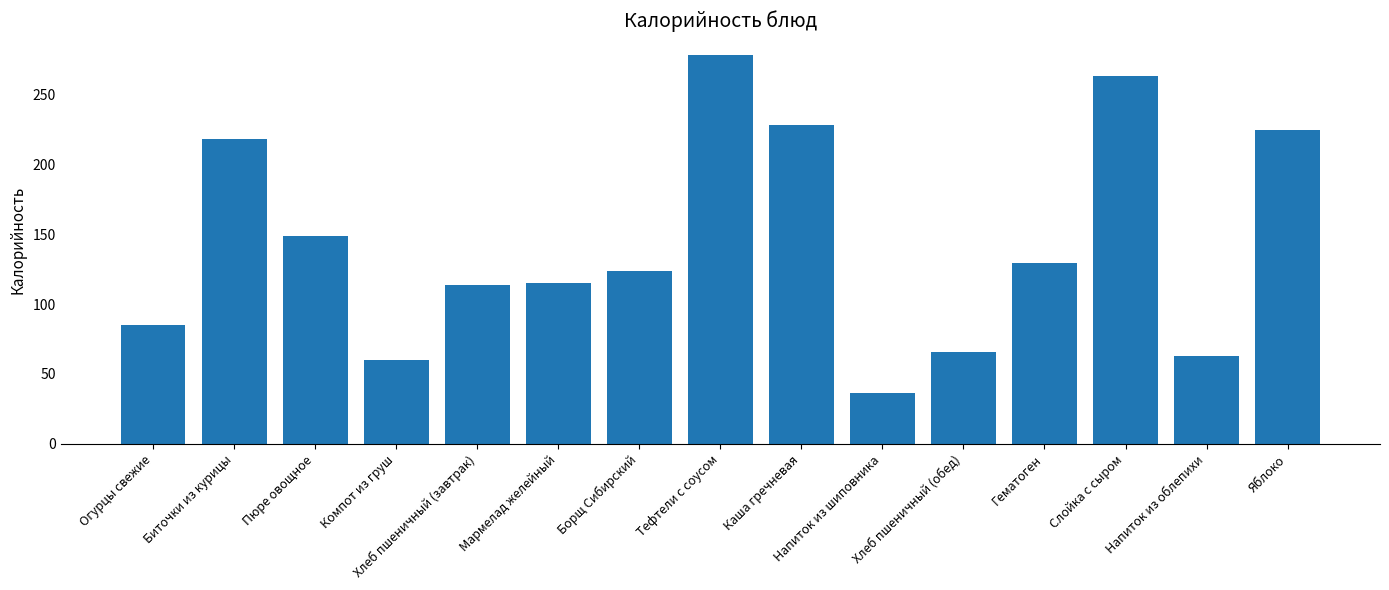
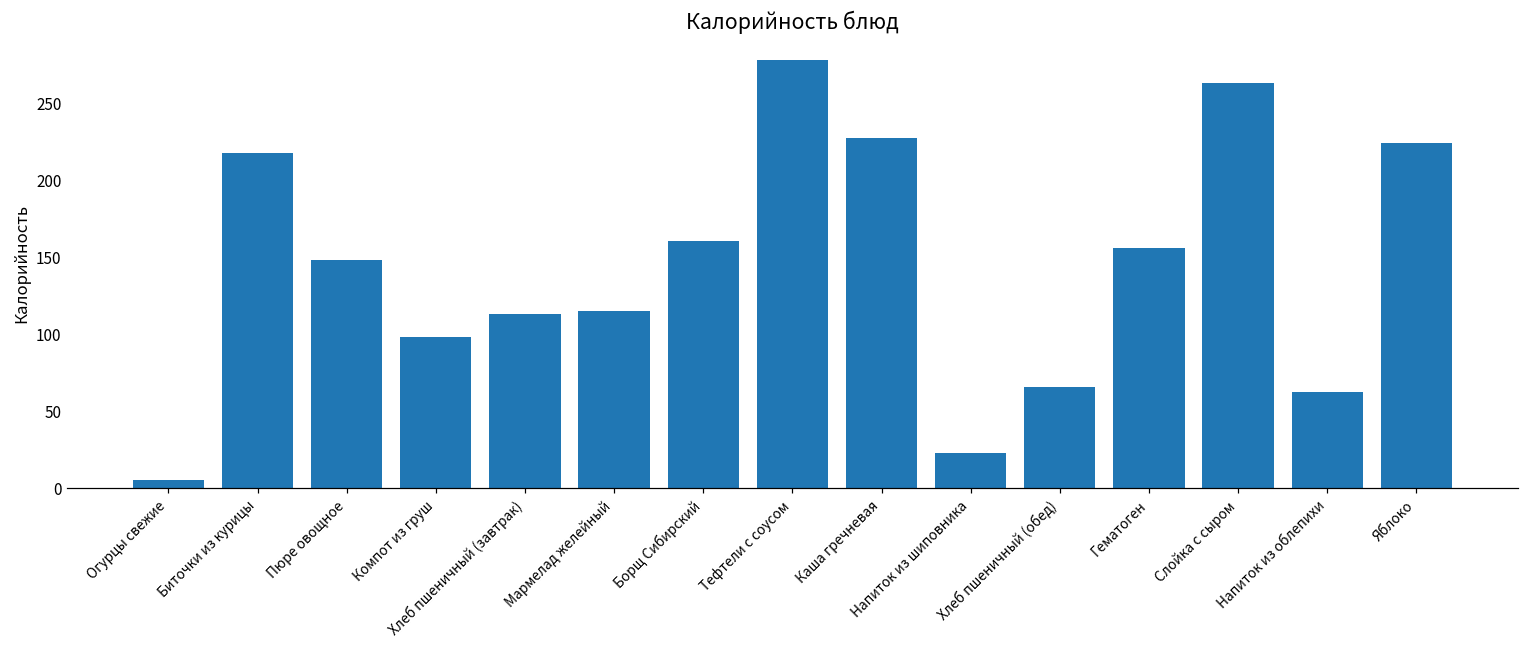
Огурцы свежие: 85 -> 6
Компот из груш: 60 -> 98
Борщ Сибирский: 123 -> 161
Напиток из шиповника: 36 -> 23
Гематоген: 129 -> 156
